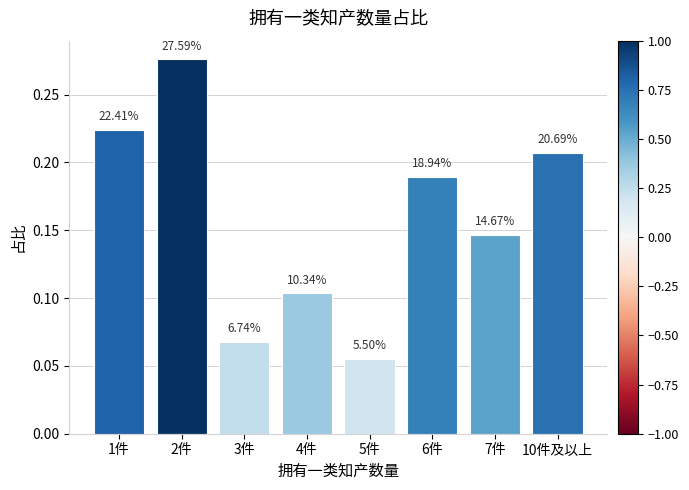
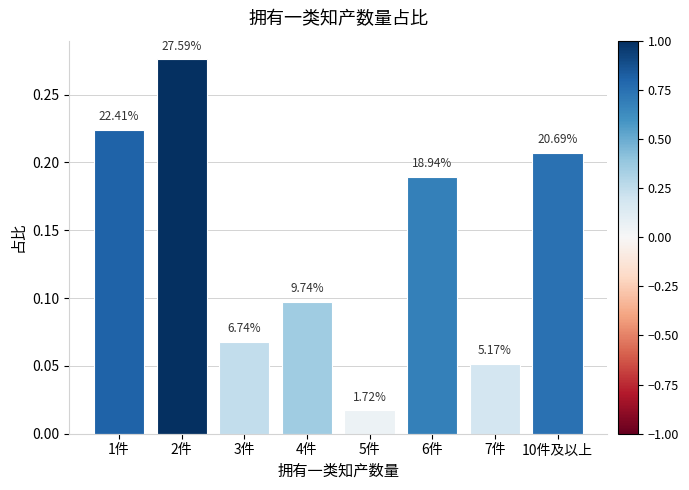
4件: 10.34% -> 9.74%
5件: 5.50% -> 1.72%
7件: 14.67% -> 5.17%
